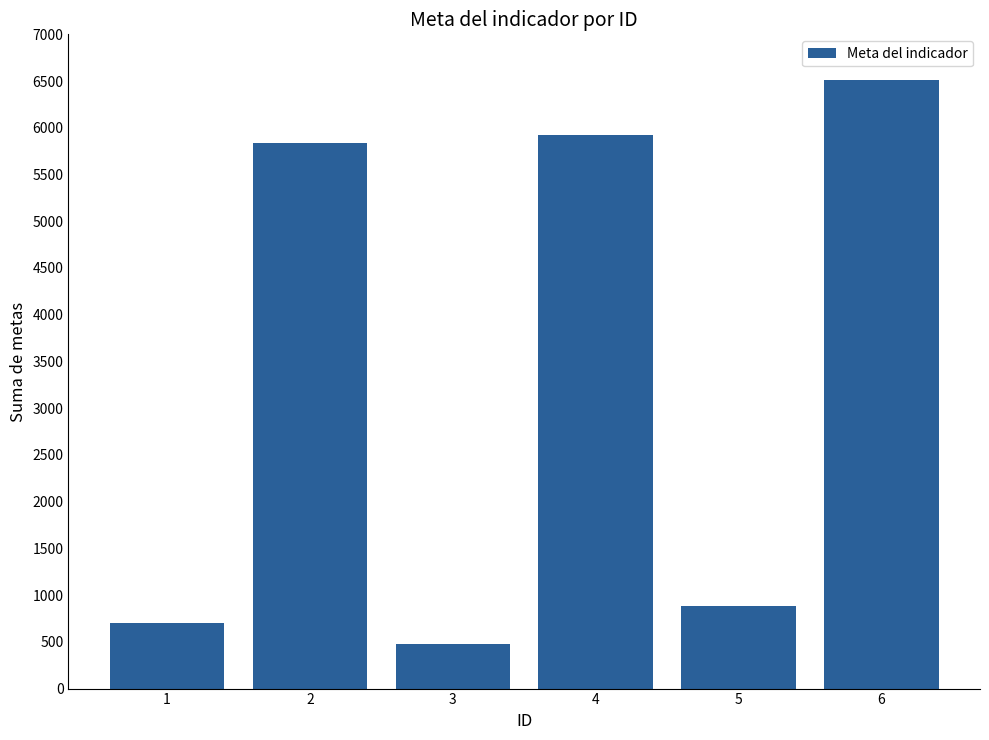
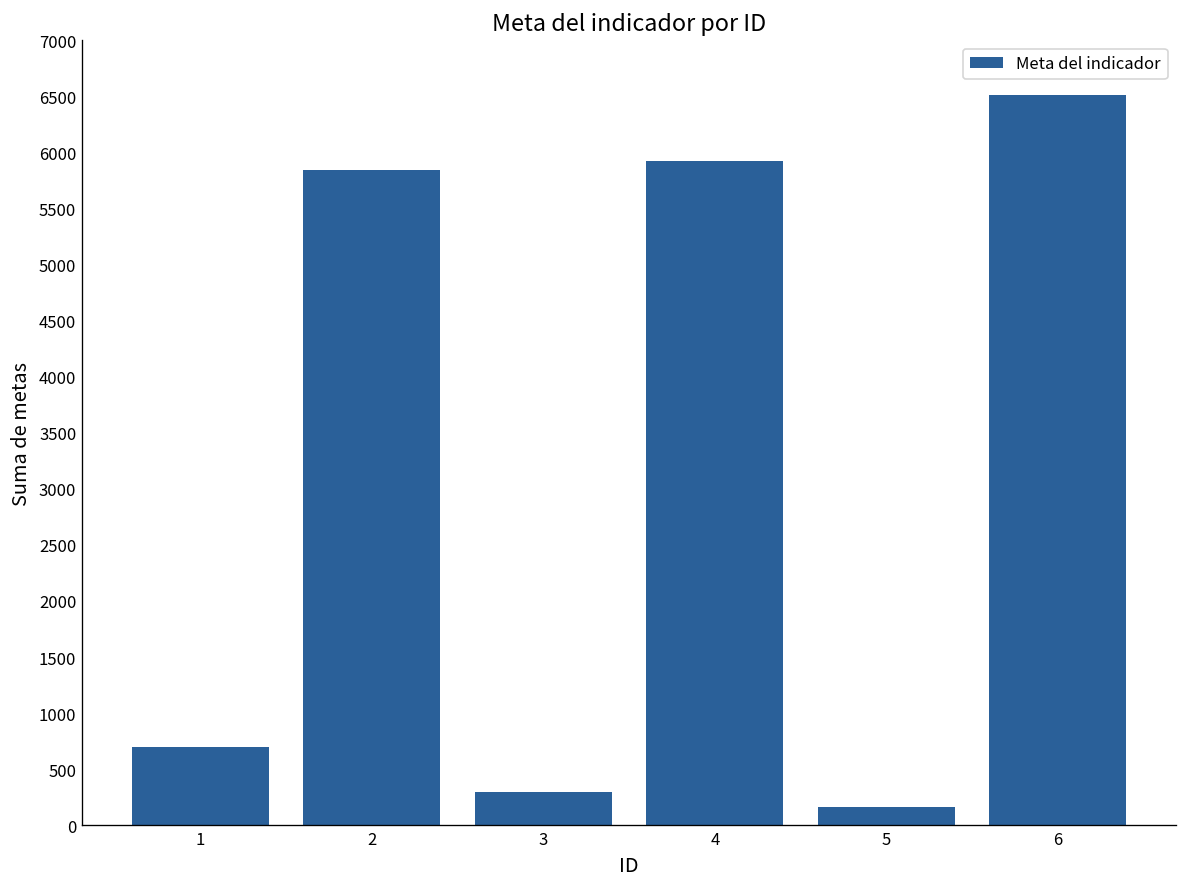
3: 500 -> 300
5: 900 -> 200
